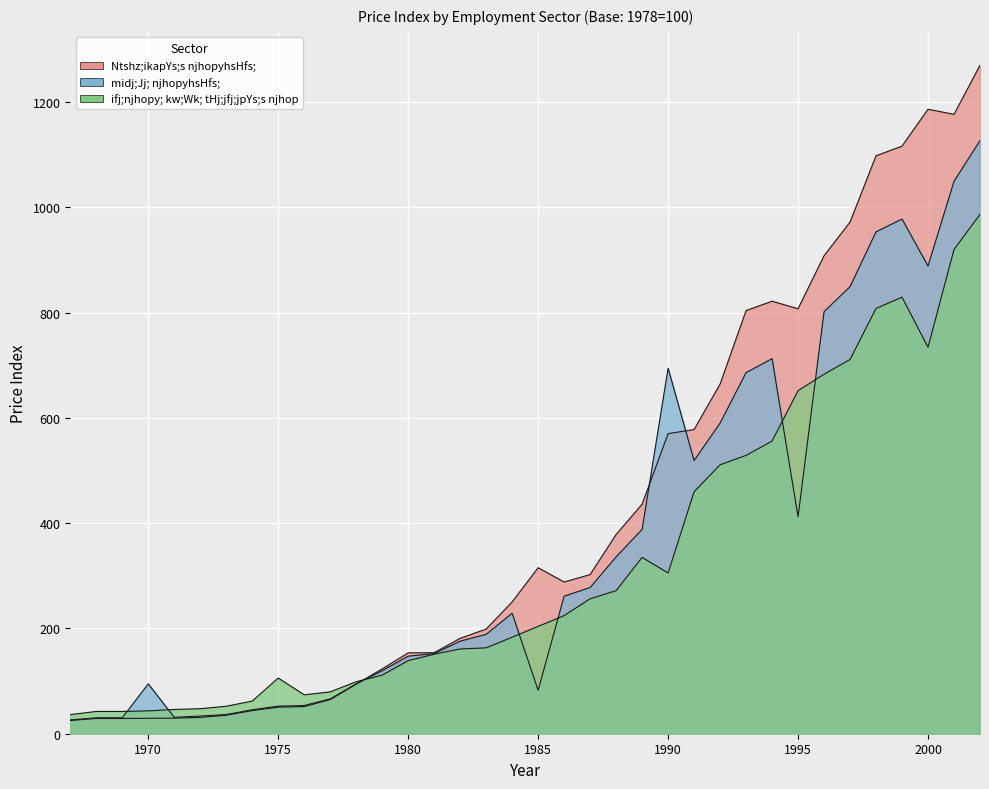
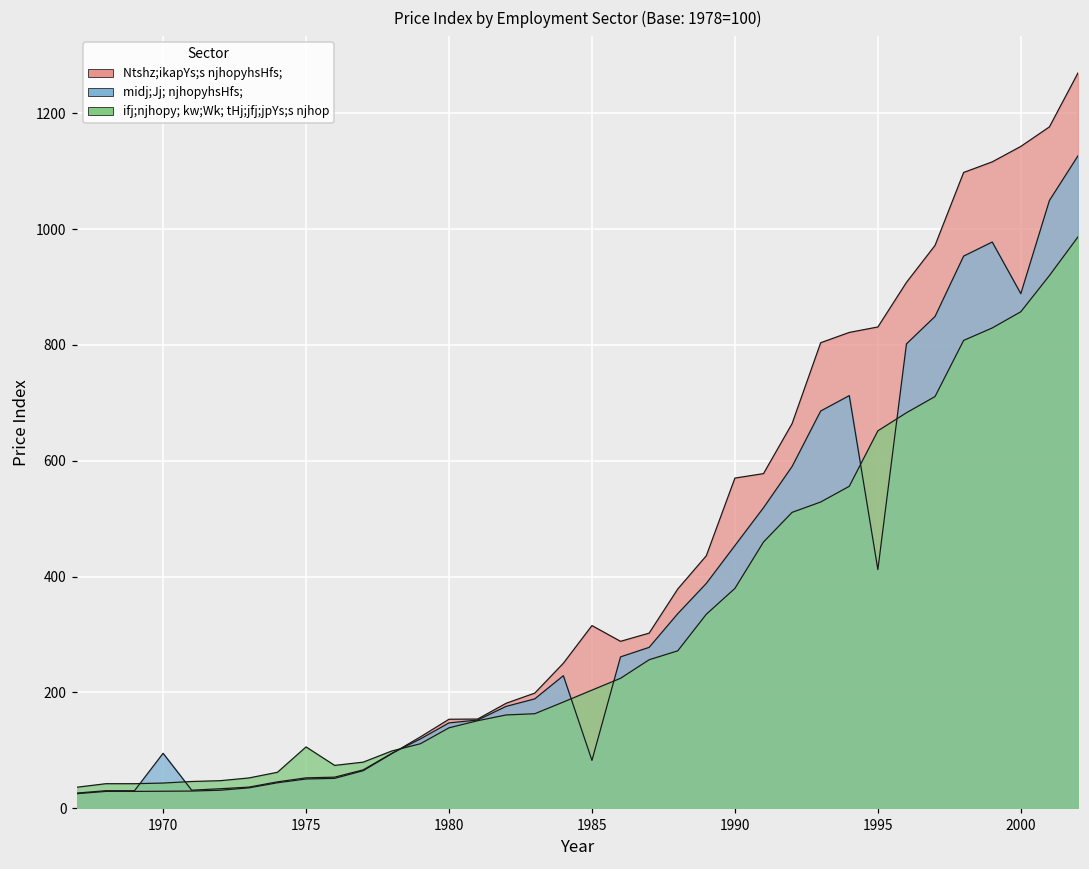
midj;Jj; njhopyhsHfs;, 1990: 690 -> 450
ifj;njhopy; kw;Wk; tHj;jfj;jpYs;s njhop, 1990: 310 -> 380
Ntshz;ikapYs;s njhopyhsHfs;, 1995: 810 -> 830
Ntshz;ikapYs;s njhopyhsHfs;, 2000: 1190 -> 1140
ifj;njhopy; kw;Wk; tHj;jfj;jpYs;s njhop, 2000: 730 -> 860
